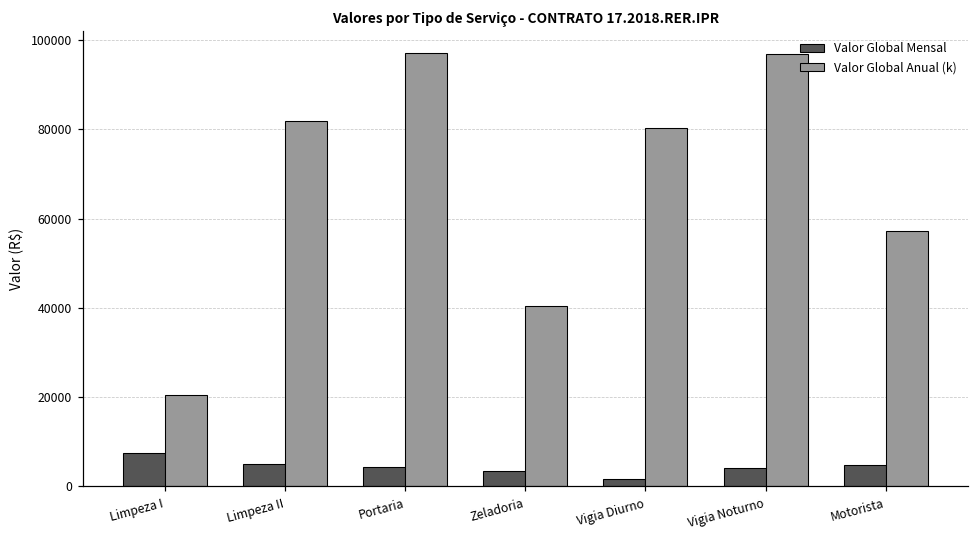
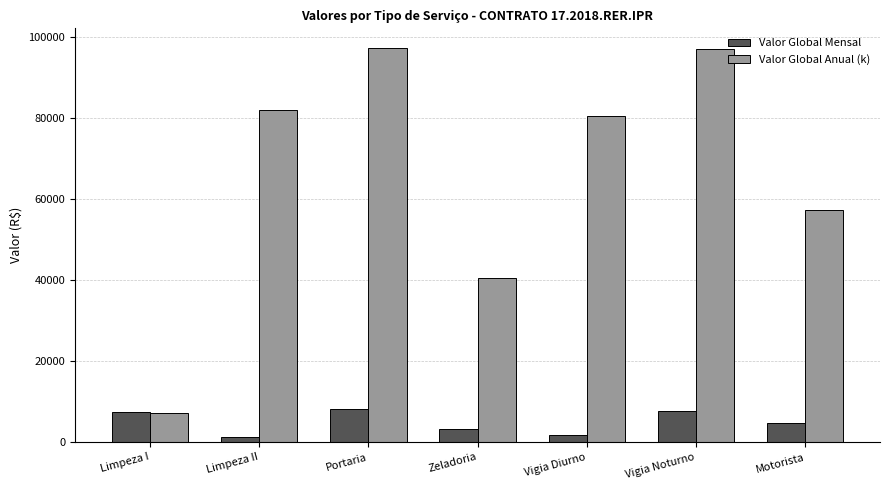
Valor Global Anual (k), Limpeza I: 21000 -> 7000
Valor Global Mensal, Limpeza II: 5000 -> 1000
Valor Global Mensal, Portaria: 4000 -> 8000
Valor Global Mensal, Vigia Noturno: 4000 -> 8000
